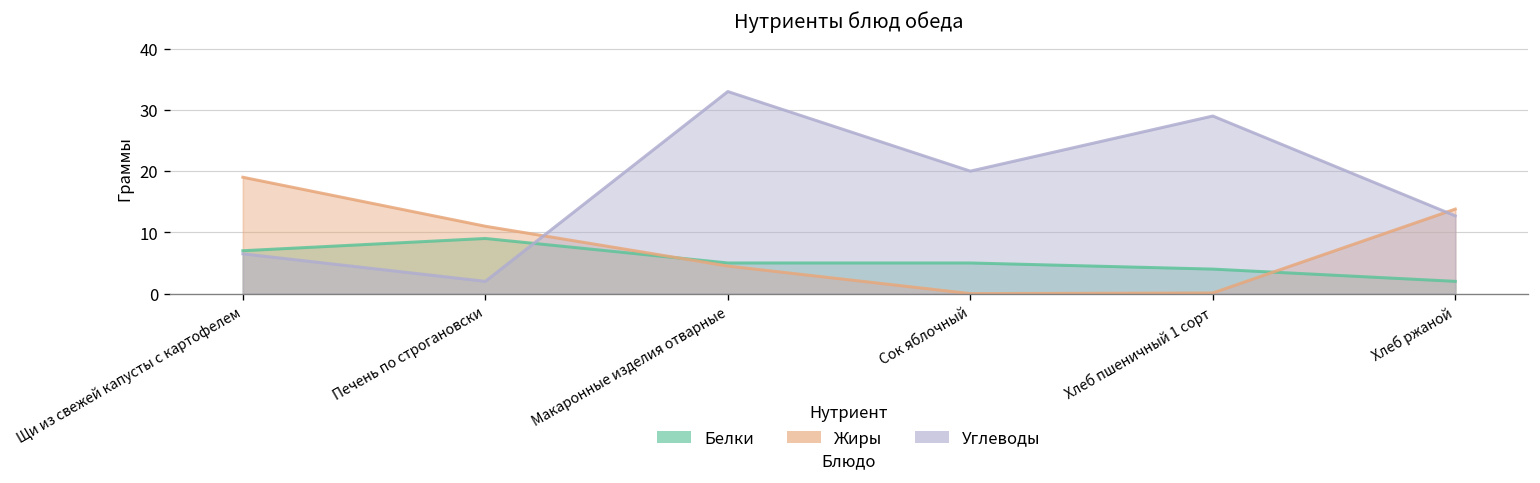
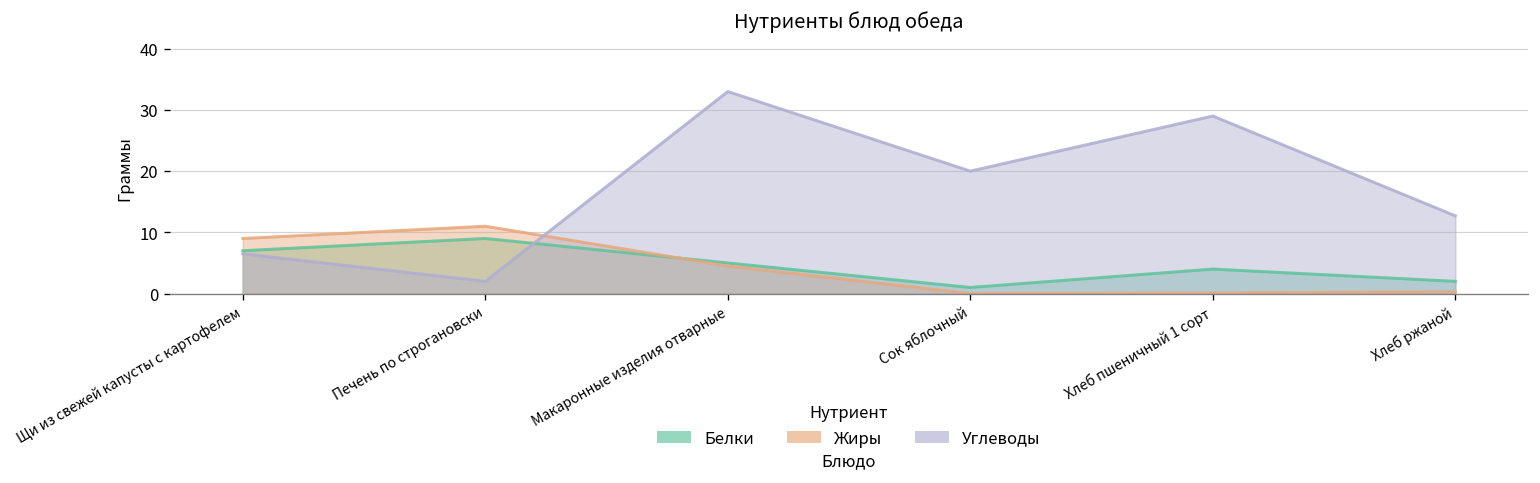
Жиры, Щи из свежей капусты с картофелем: 19 -> 9
Белки, Сок яблочный: 5 -> 1
Жиры, Хлеб ржаной: 14 -> 0
